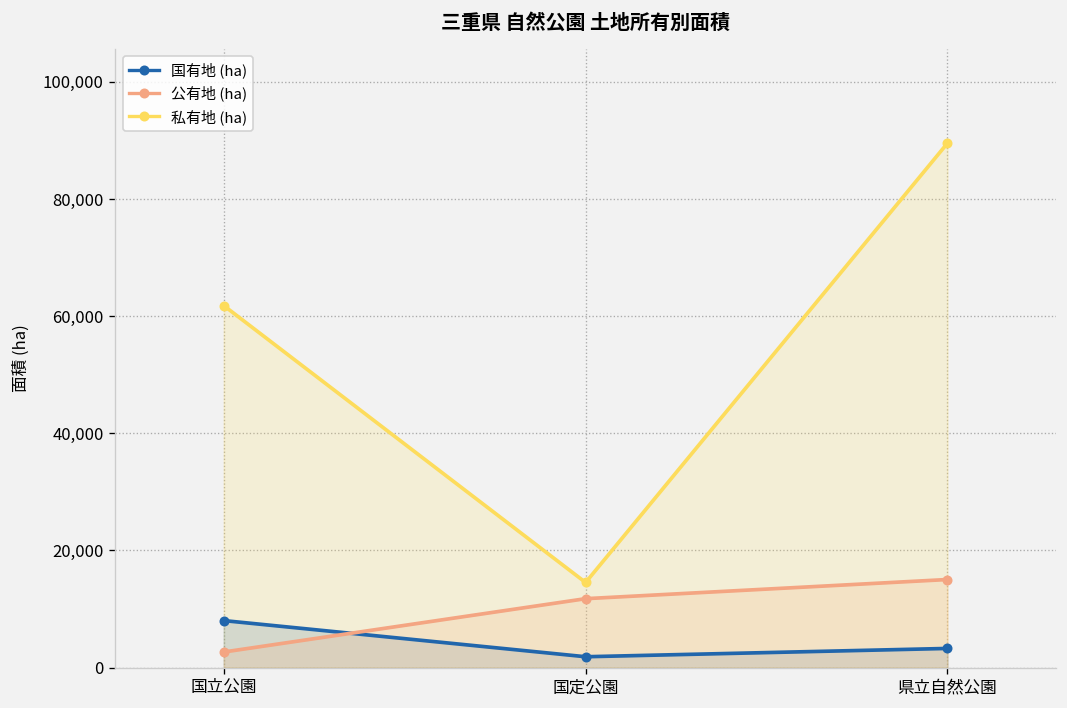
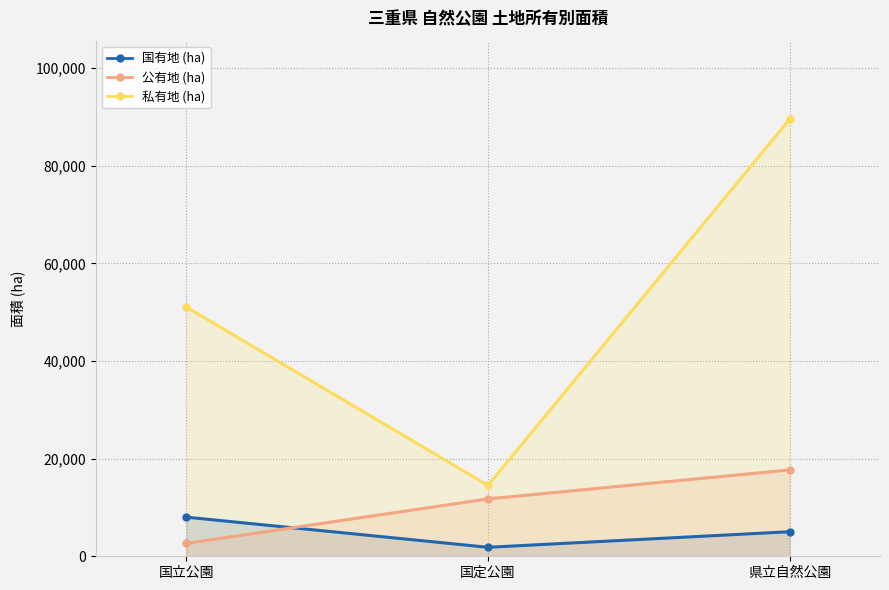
私有地 (ha), 国立公園: 62,000 -> 51,000
国有地 (ha), 県立自然公園: 3,000 -> 5,000
公有地 (ha), 県立自然公園: 15,000 -> 18,000
